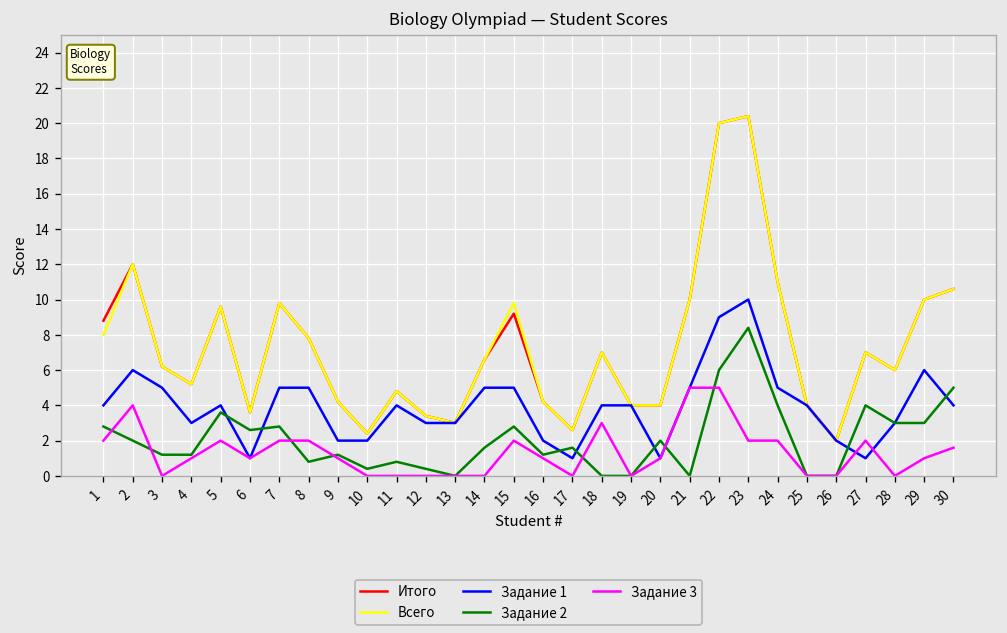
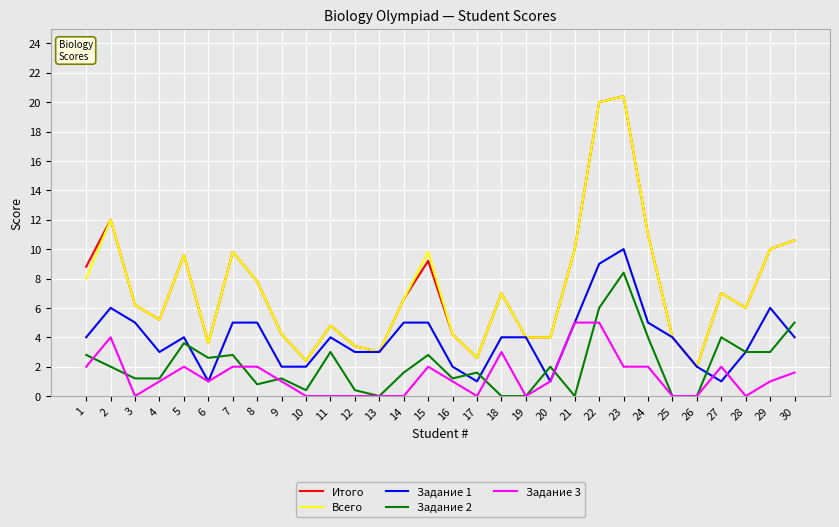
Задание 2, 11: 0.8 -> 3.0
